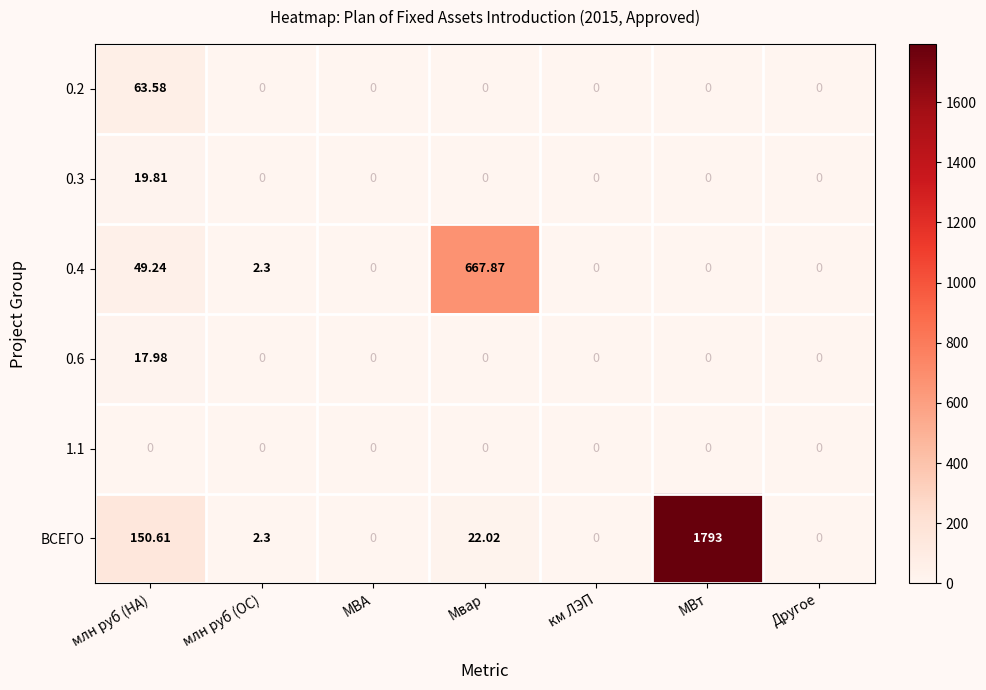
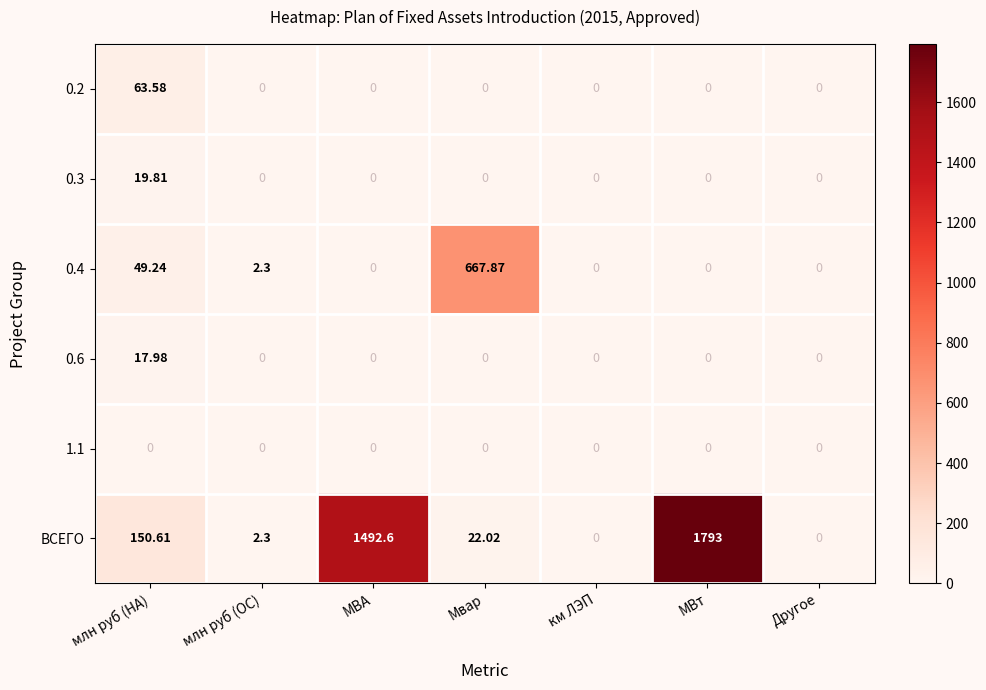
ВСЕГО, МВА: 0 -> 1492.6
